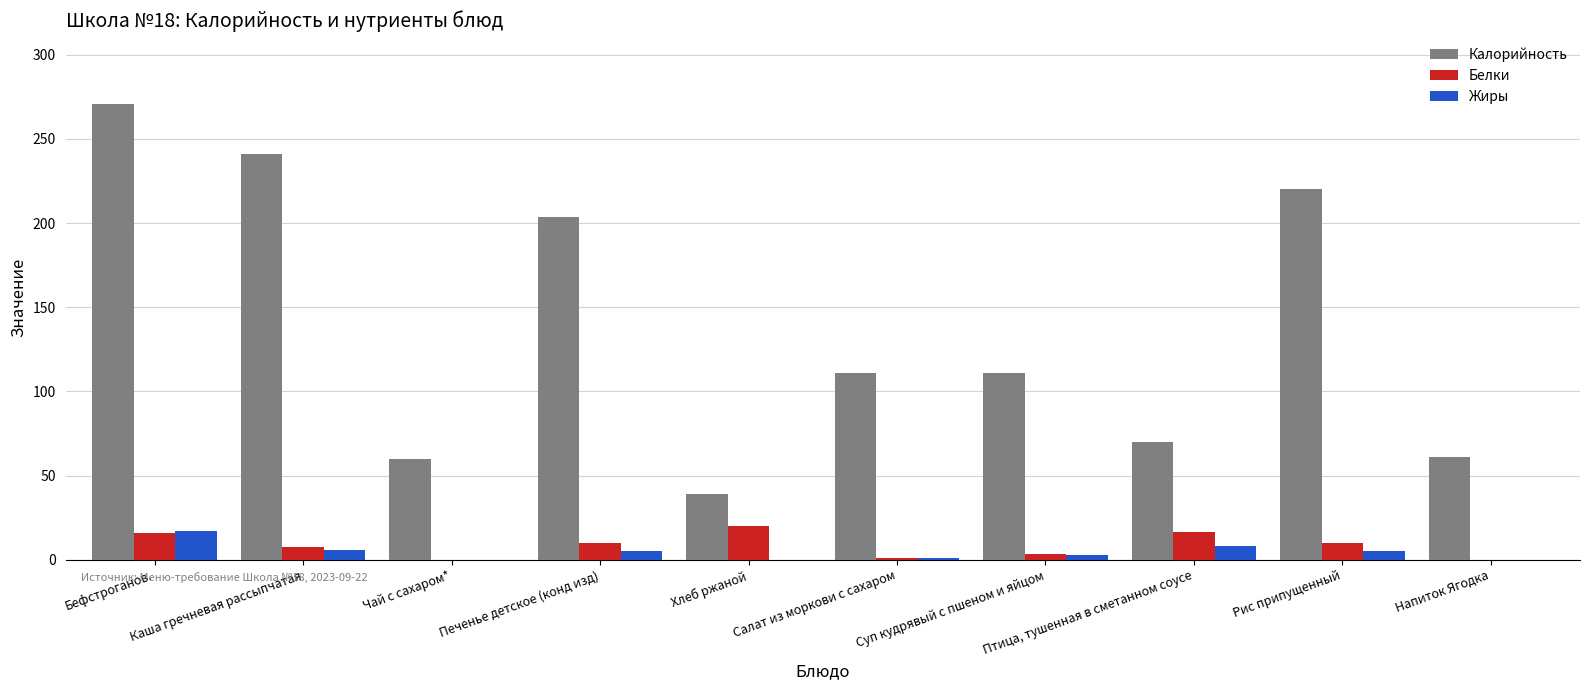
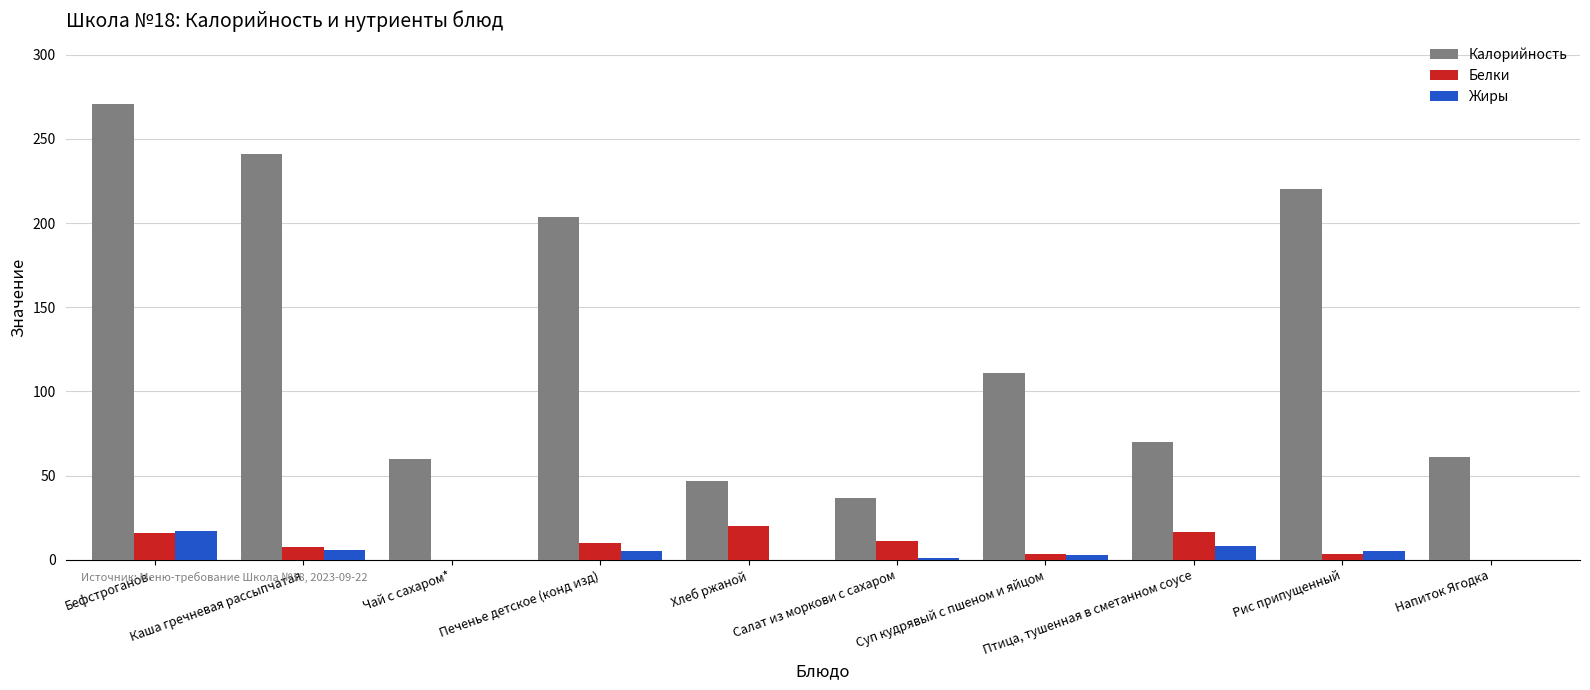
Калорийность, Хлеб ржаной: 39 -> 47
Калорийность, Салат из моркови с сахаром: 111 -> 37
Белки, Салат из моркови с сахаром: 1 -> 11
Белки, Рис припущенный: 10 -> 3
